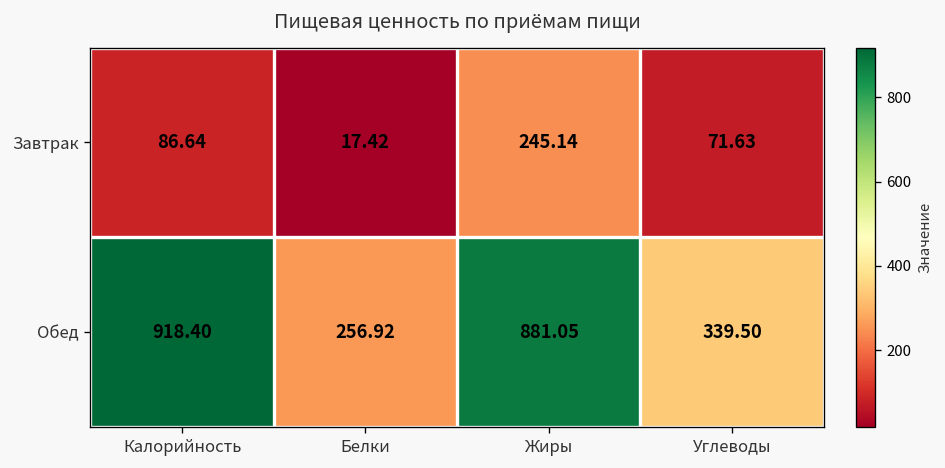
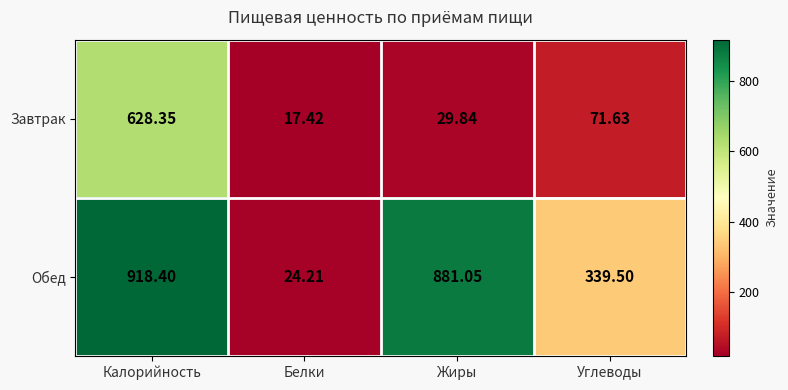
Завтрак, Калорийность: 86.64 -> 628.35
Завтрак, Жиры: 245.14 -> 29.84
Обед, Белки: 256.92 -> 24.21
